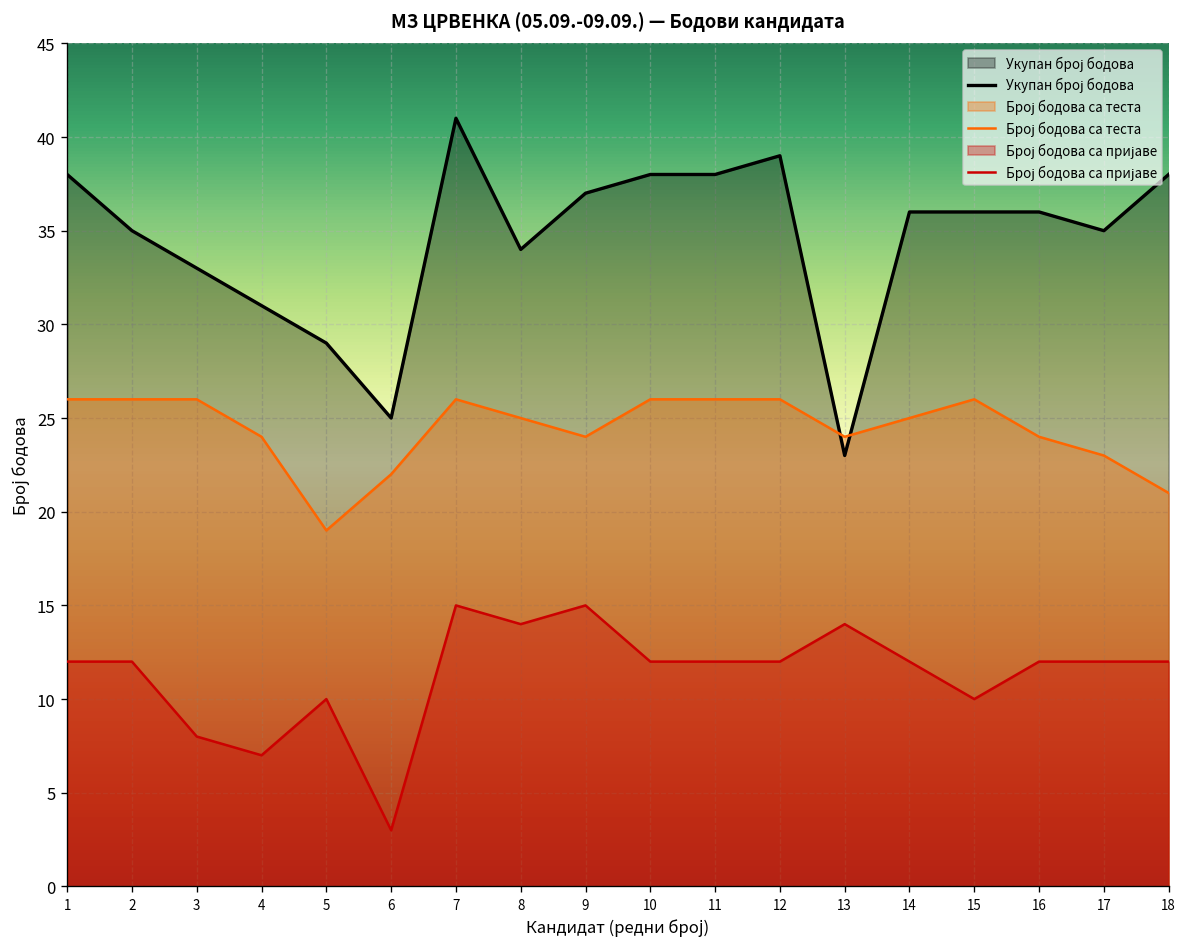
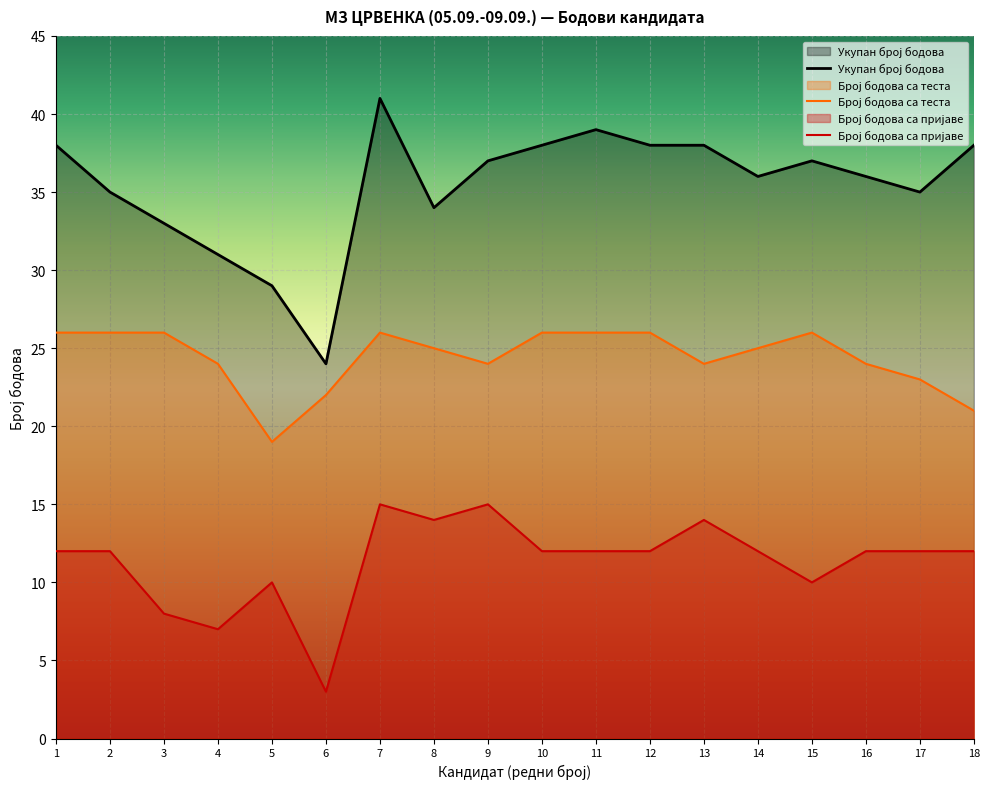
Укупан број бодова, 6: 25 -> 24
Укупан број бодова, 11: 38 -> 39
Укупан број бодова, 12: 39 -> 38
Укупан број бодова, 13: 23 -> 38
Укупан број бодова, 15: 36 -> 37
